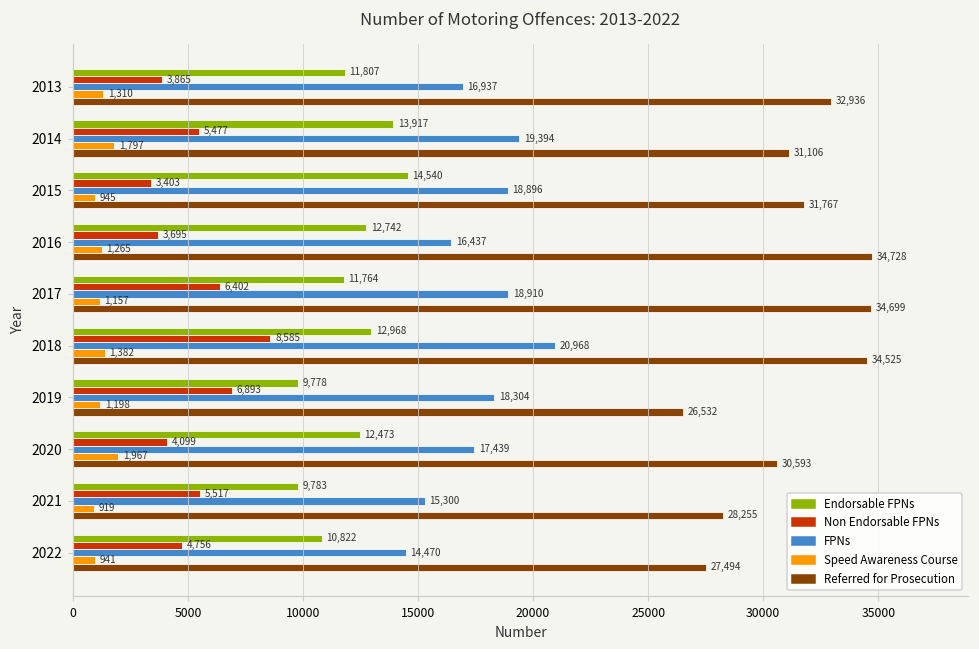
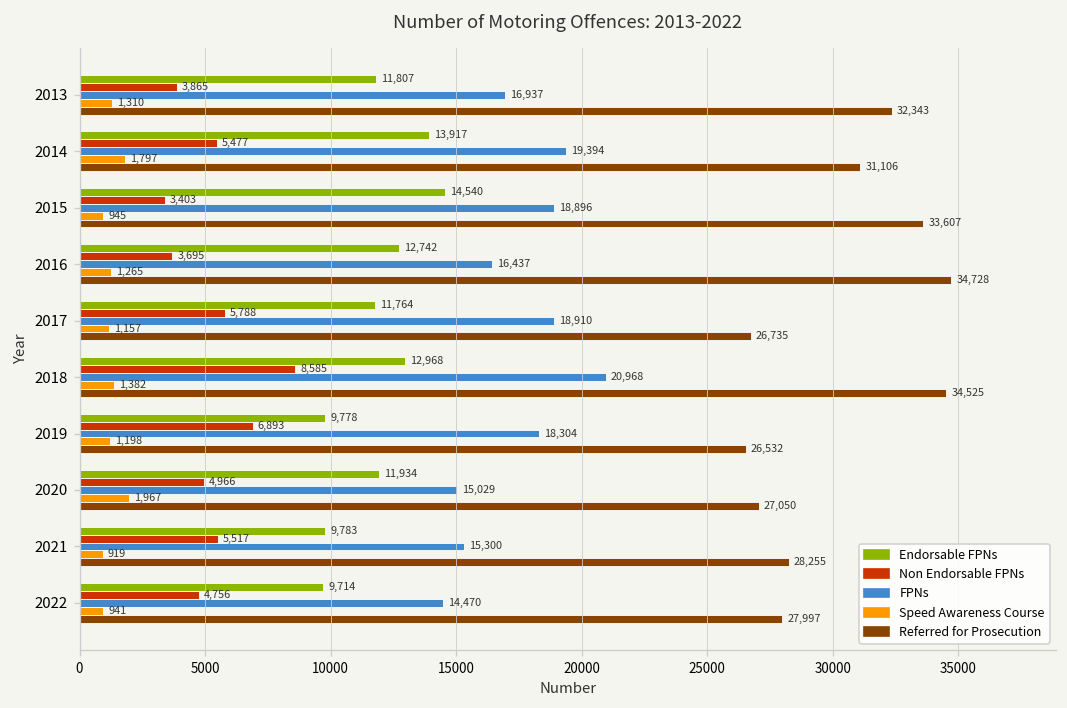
Referred for Prosecution, 2013: 32,936 -> 32,343
Referred for Prosecution, 2015: 31,767 -> 33,607
Non Endorsable FPNs, 2017: 6,402 -> 5,788
Referred for Prosecution, 2017: 34,699 -> 26,735
Endorsable FPNs, 2020: 12,473 -> 11,934
Non Endorsable FPNs, 2020: 4,099 -> 4,966
FPNs, 2020: 17,439 -> 15,029
Referred for Prosecution, 2020: 30,593 -> 27,050
Endorsable FPNs, 2022: 10,822 -> 9,714
Referred for Prosecution, 2022: 27,494 -> 27,997
